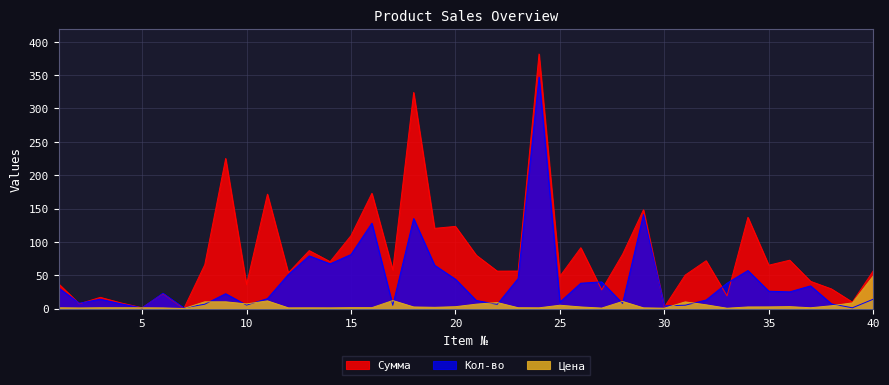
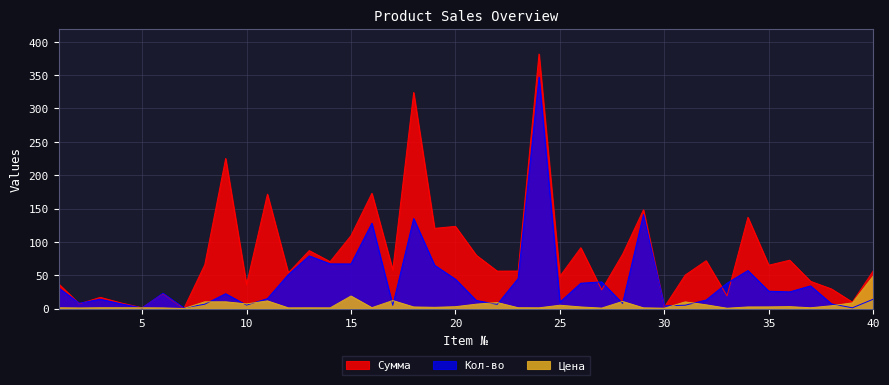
Кол-во, 15: 80 -> 70
Цена, 15: 0 -> 20
